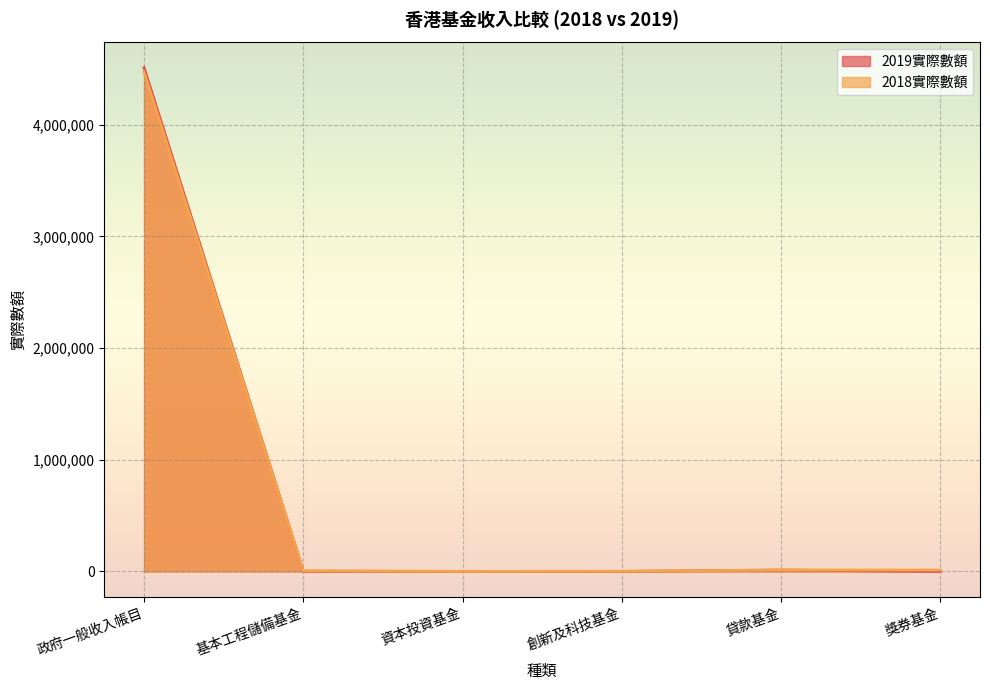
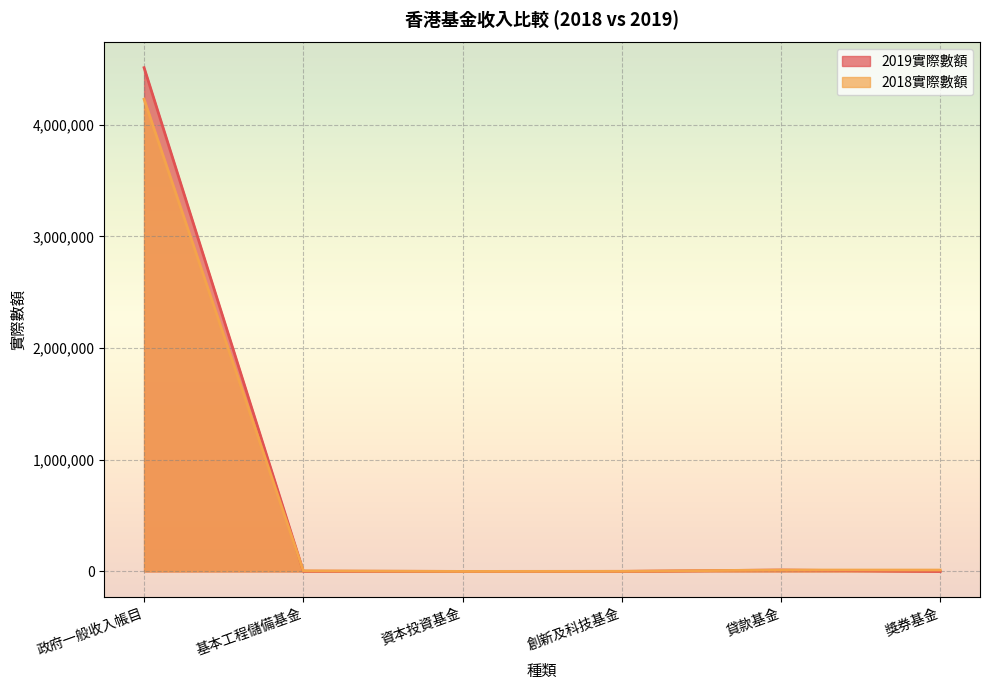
2018實際數額, 政府一般收入帳目: 4,470,000 -> 4,230,000
